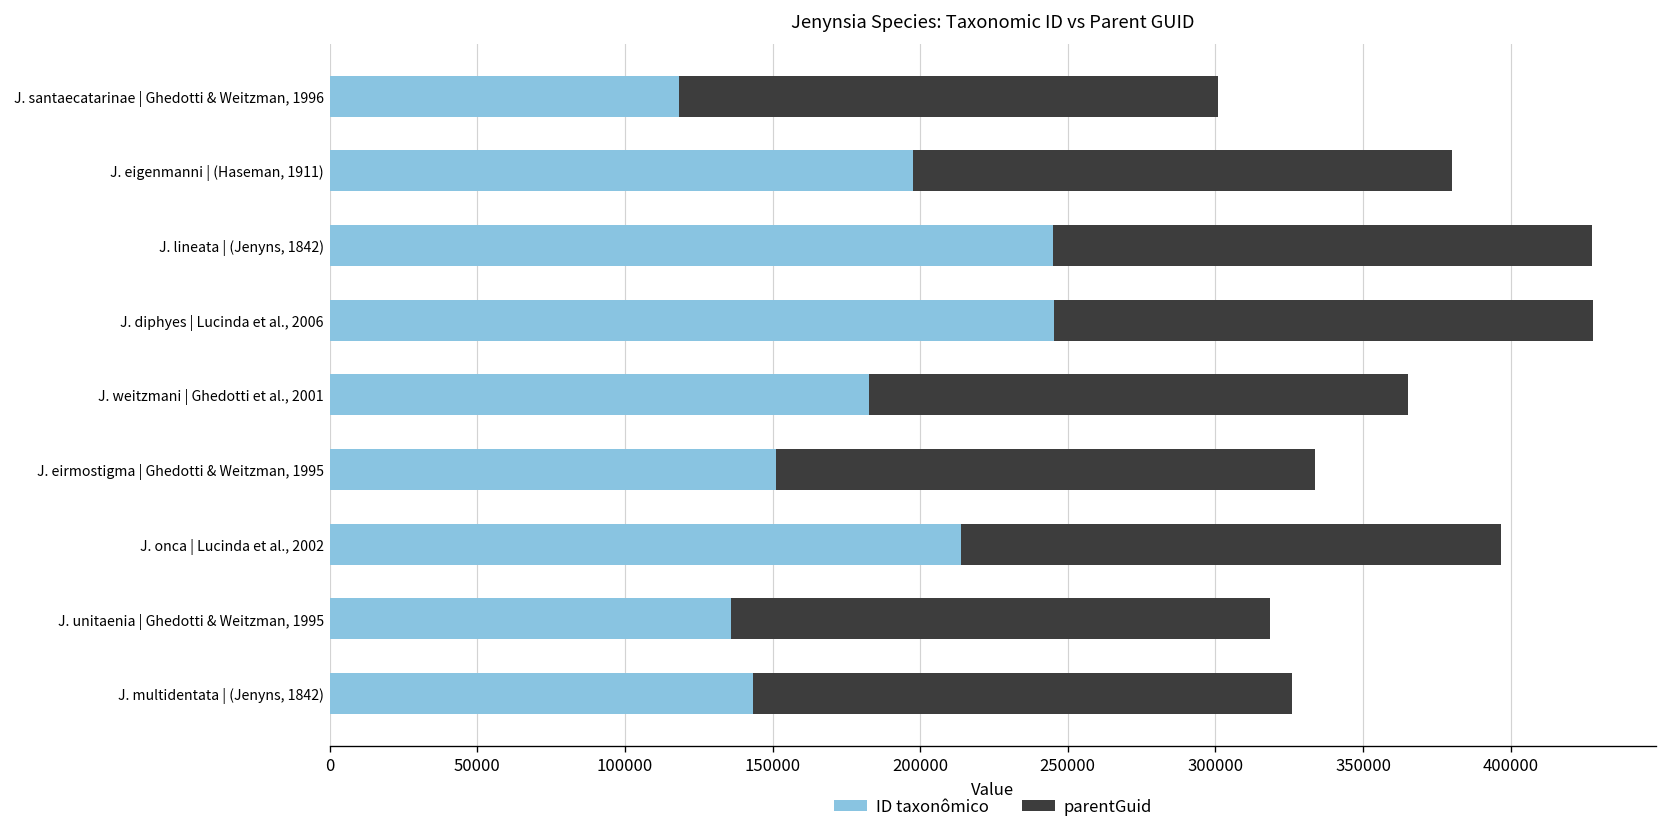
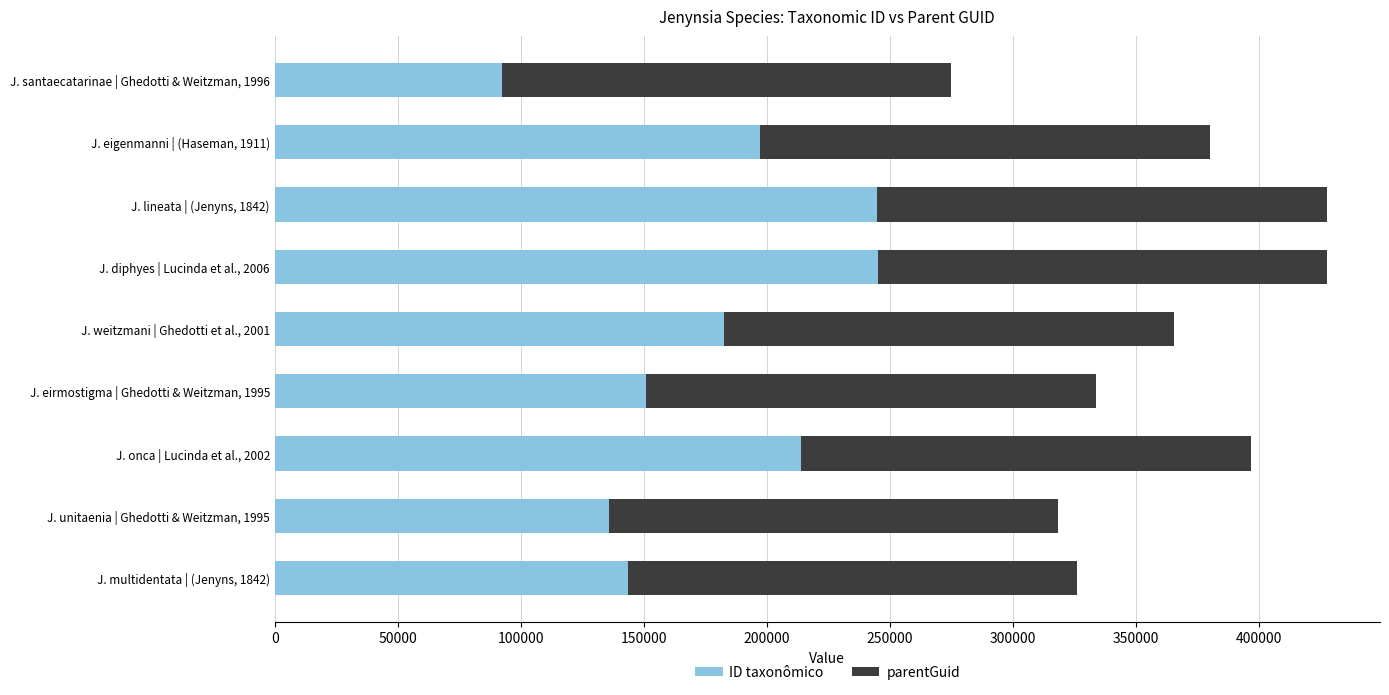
ID taxonômico, J. santaecatarinae | Ghedotti & Weitzman, 1996: 118000 -> 92000
